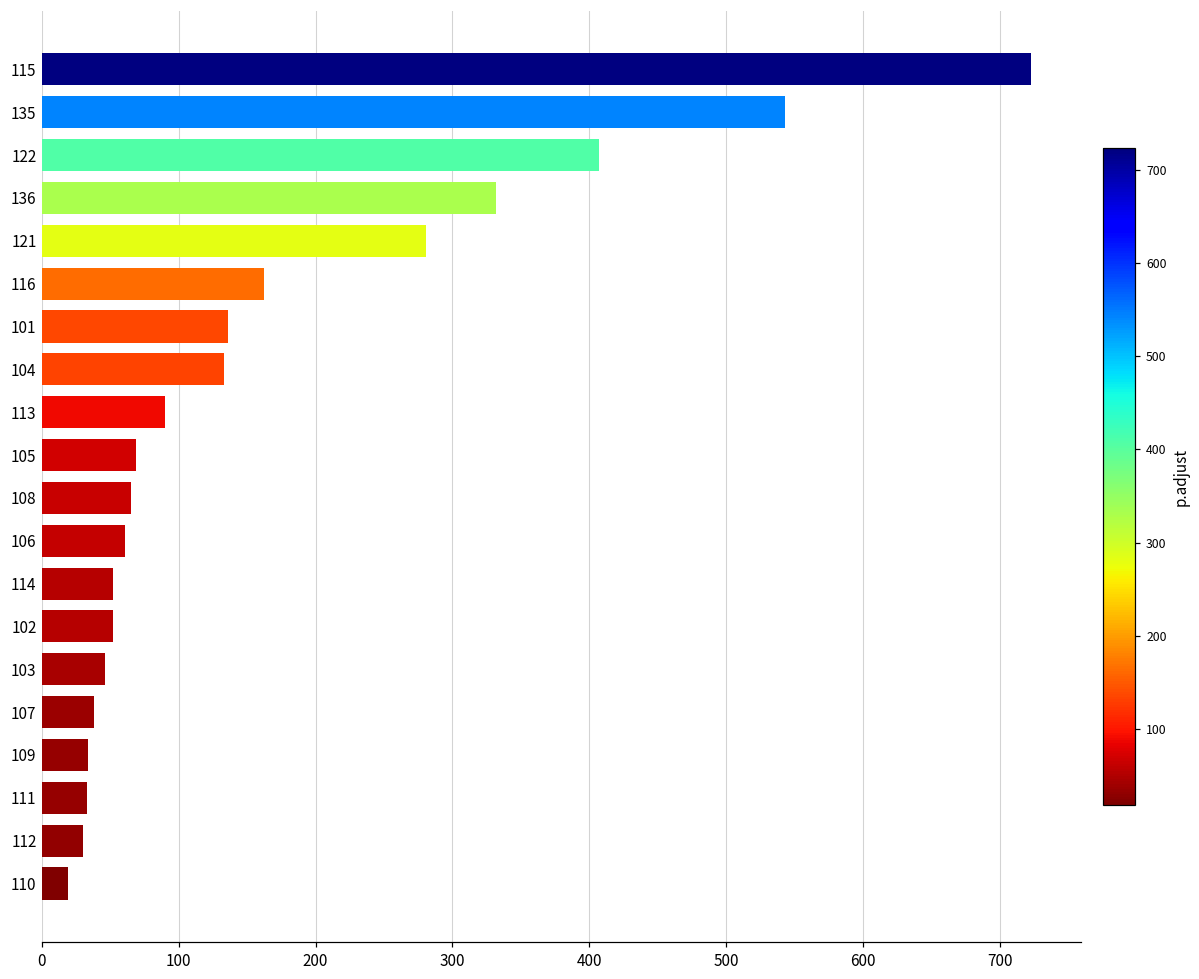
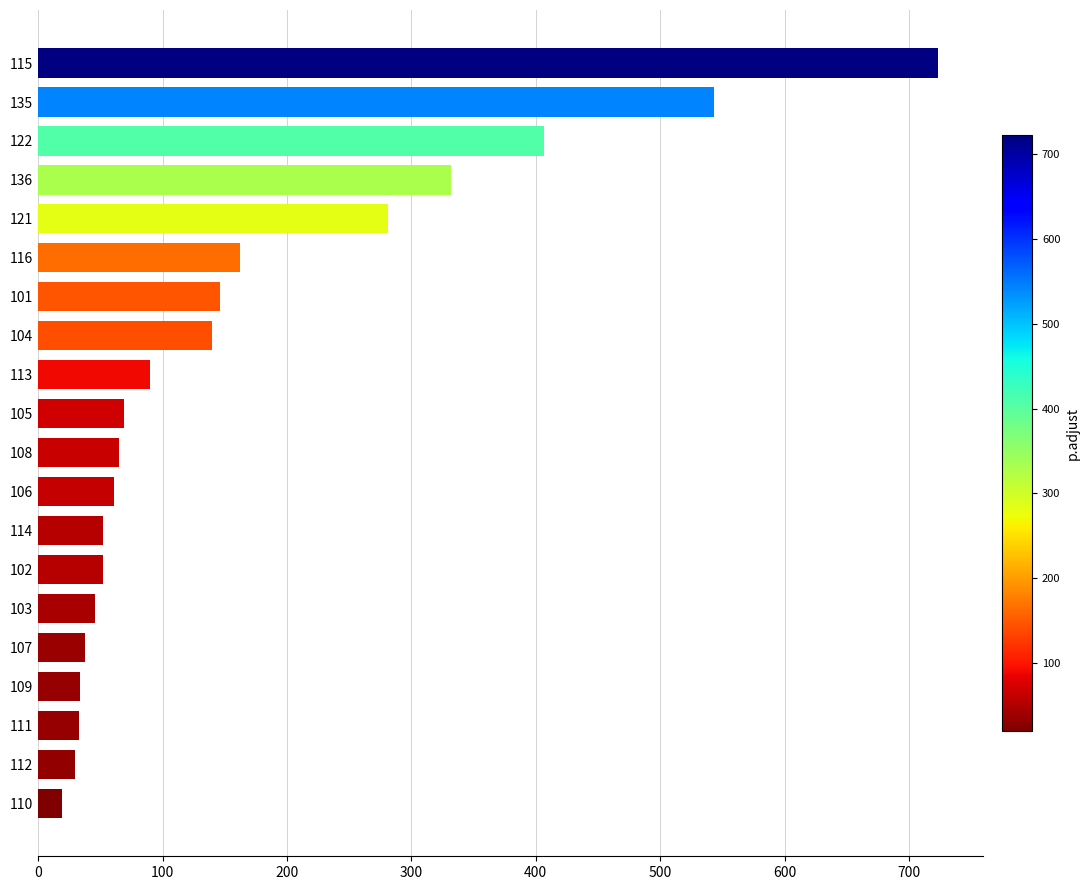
101: 136 -> 146
104: 133 -> 140
